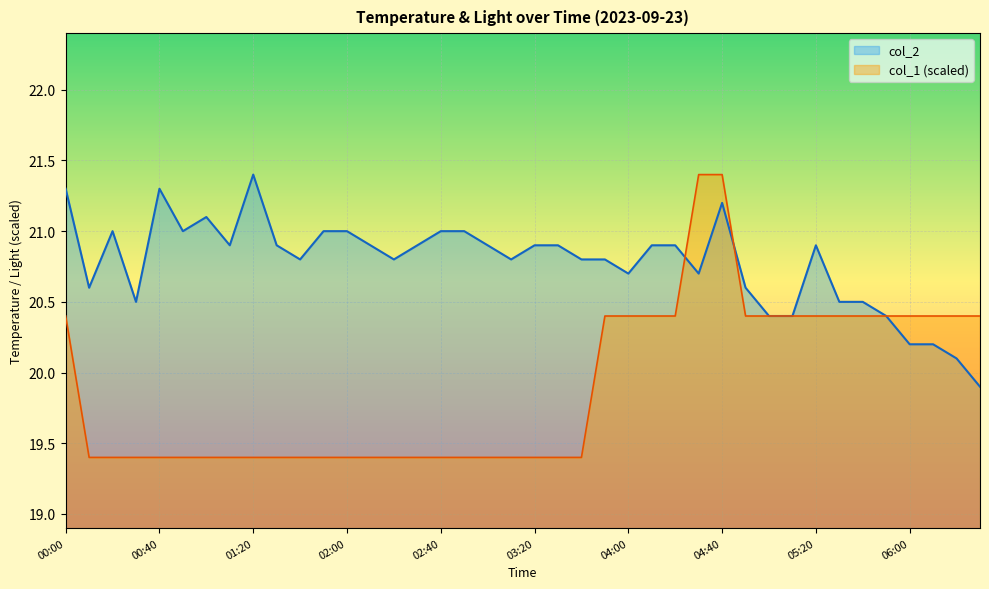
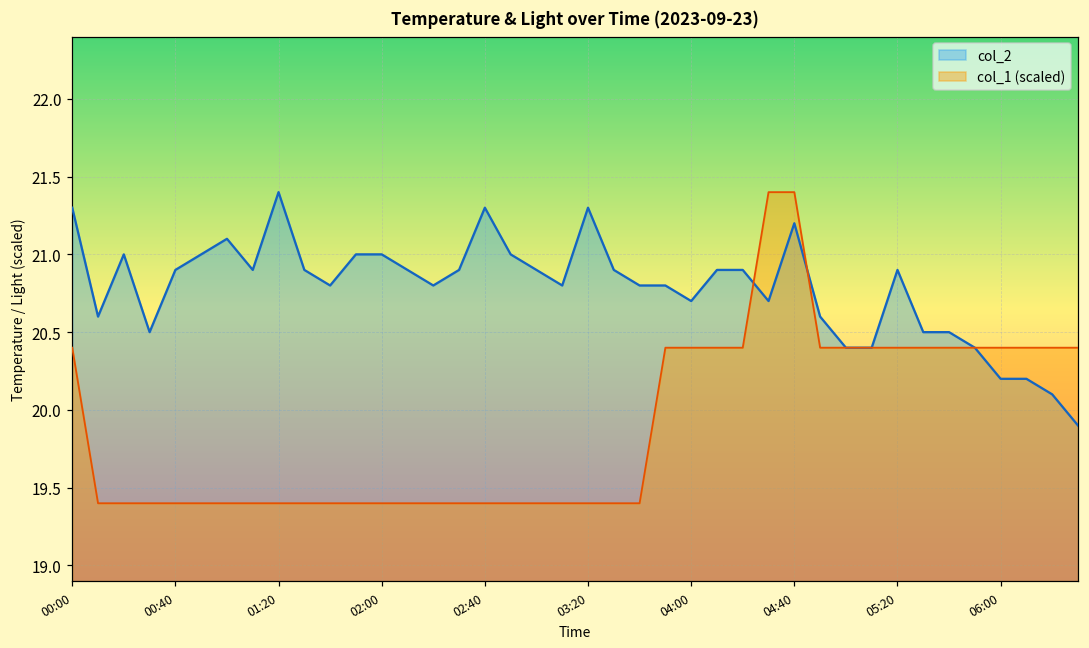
col_2, 00:40: 21.3 -> 20.9
col_2, 02:40: 21.0 -> 21.3
col_2, 03:20: 20.9 -> 21.3
